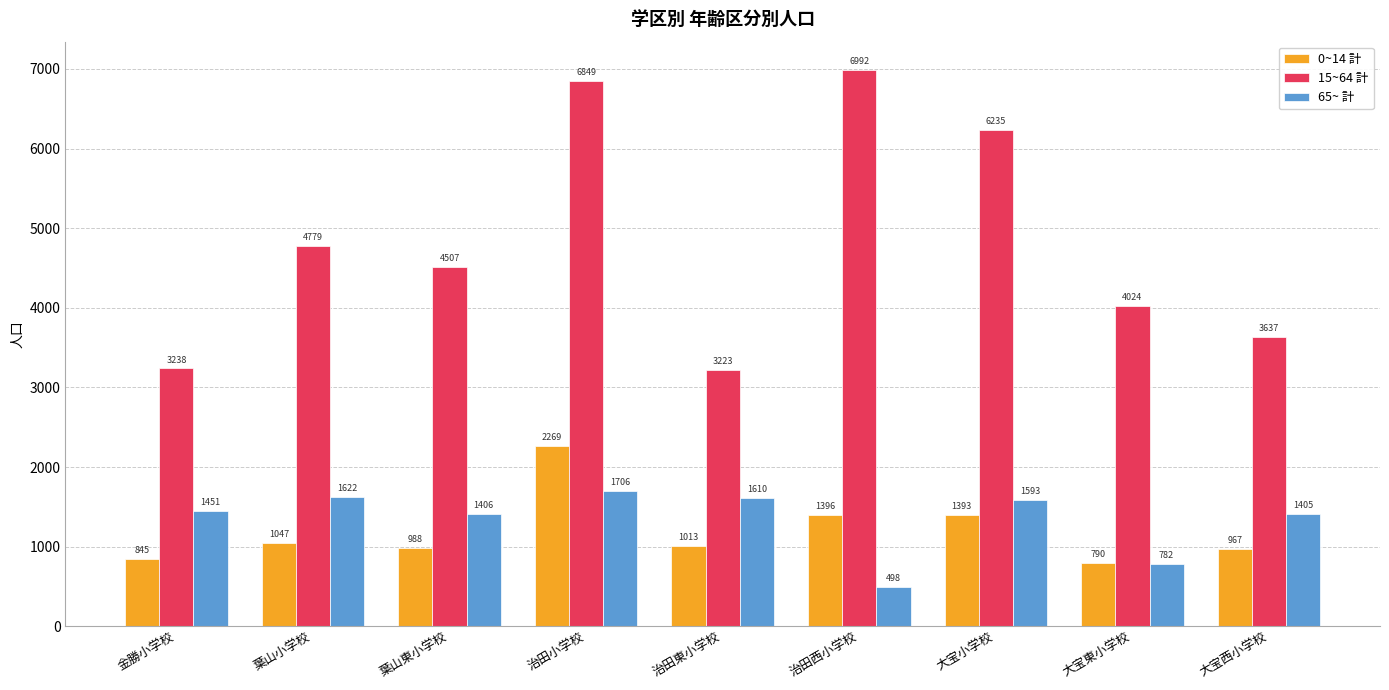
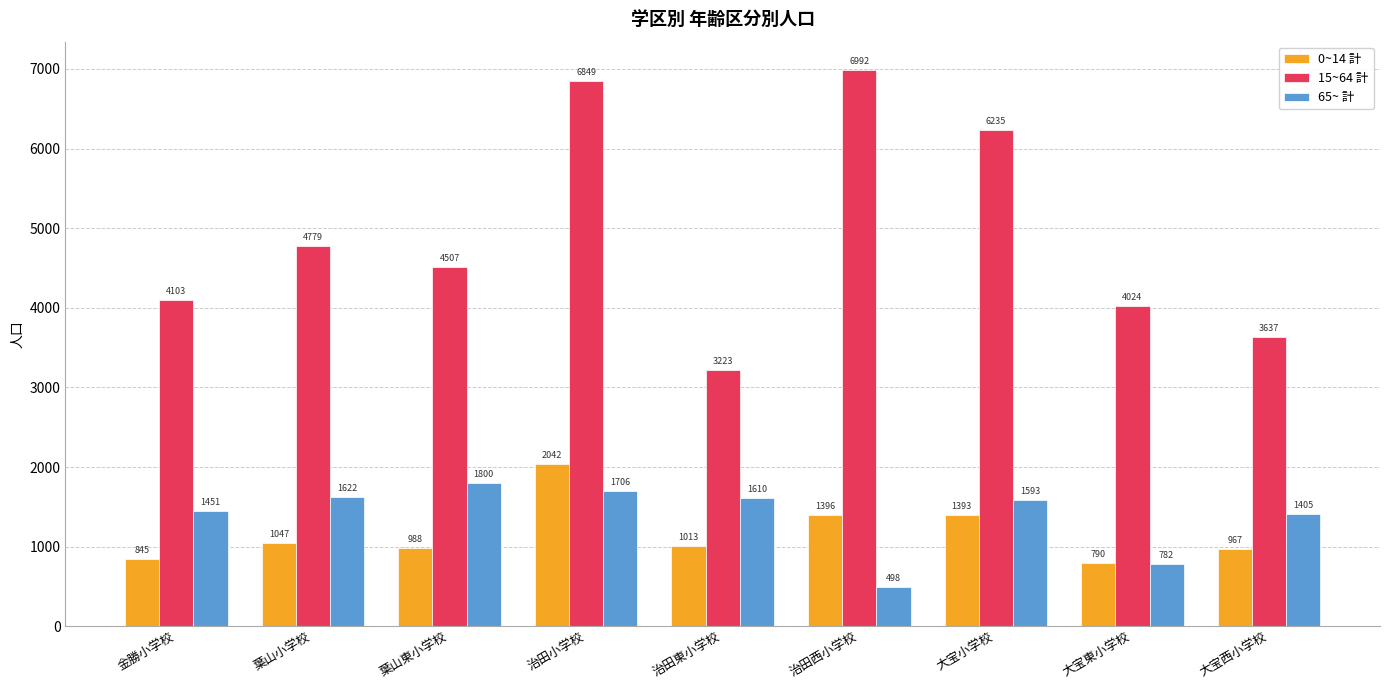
15~64 計, 金勝小学校: 3238 -> 4103
65~ 計, 葉山東小学校: 1406 -> 1800
0~14 計, 治田小学校: 2269 -> 2042
